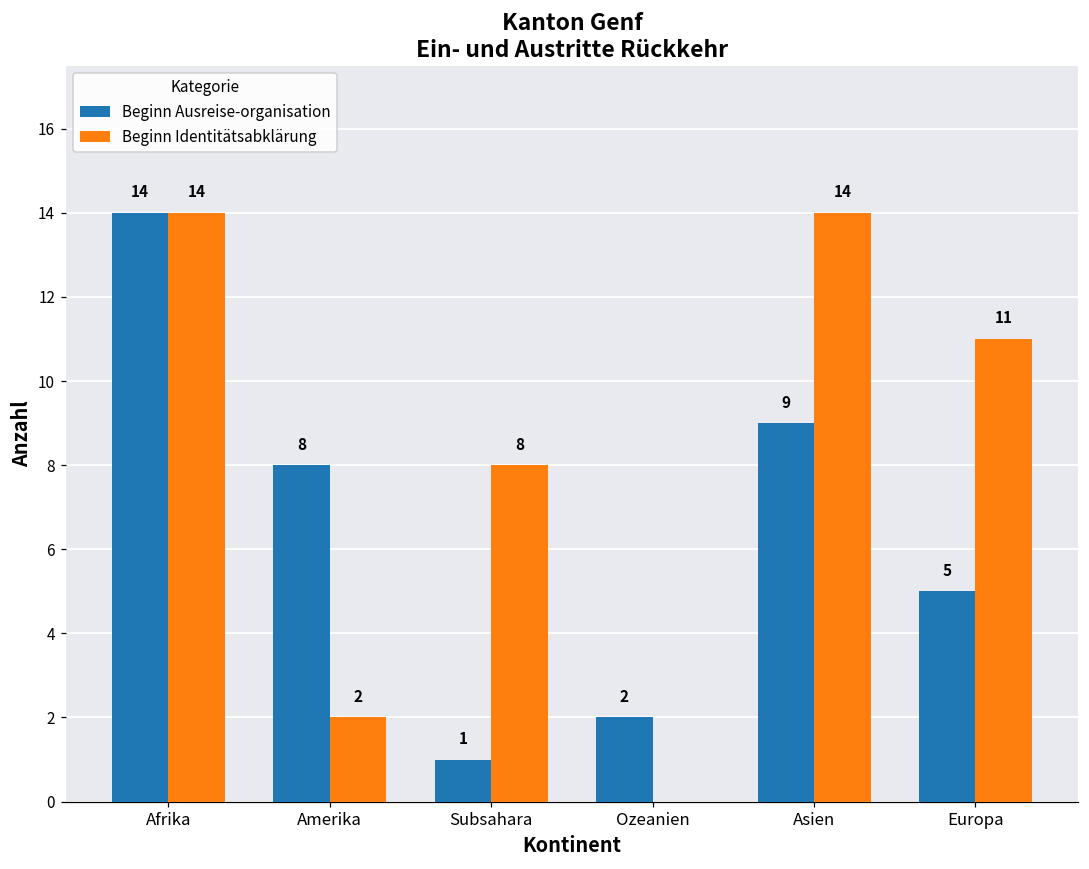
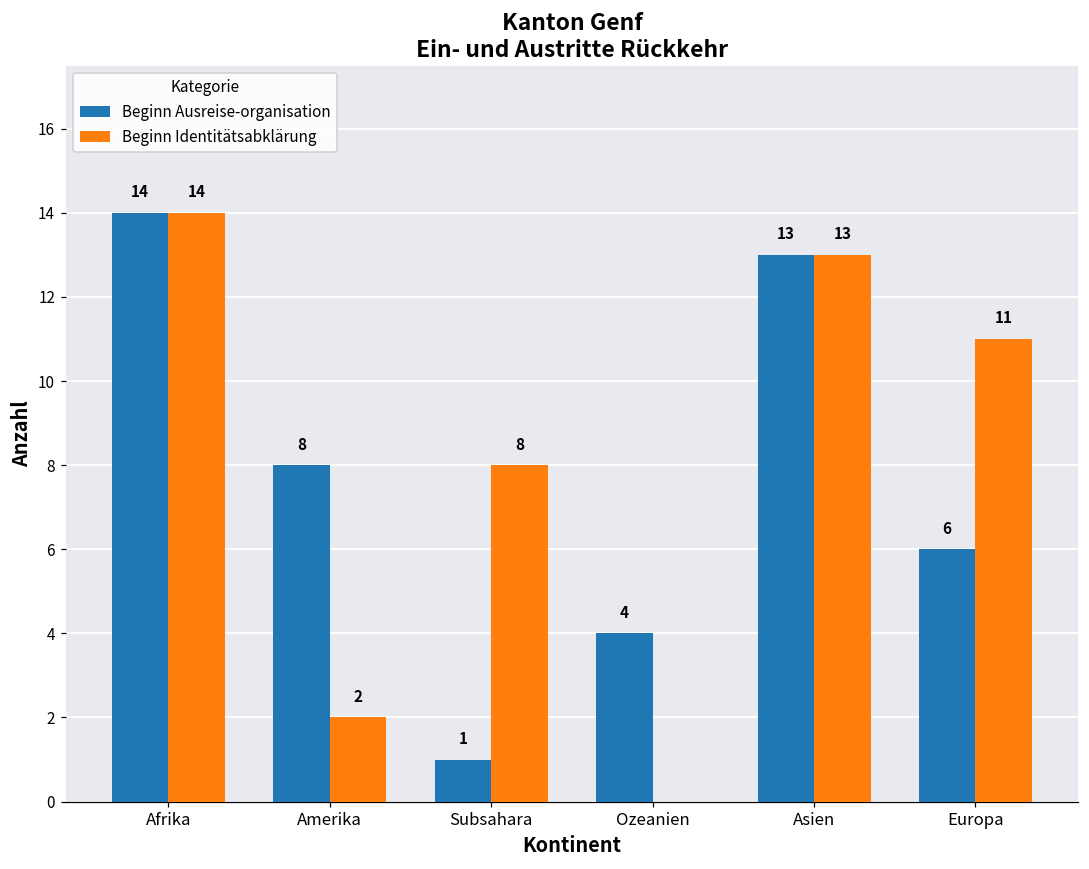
Beginn Ausreise-organisation, Ozeanien: 2 -> 4
Beginn Ausreise-organisation, Asien: 9 -> 13
Beginn Identitätsabklärung, Asien: 14 -> 13
Beginn Ausreise-organisation, Europa: 5 -> 6
